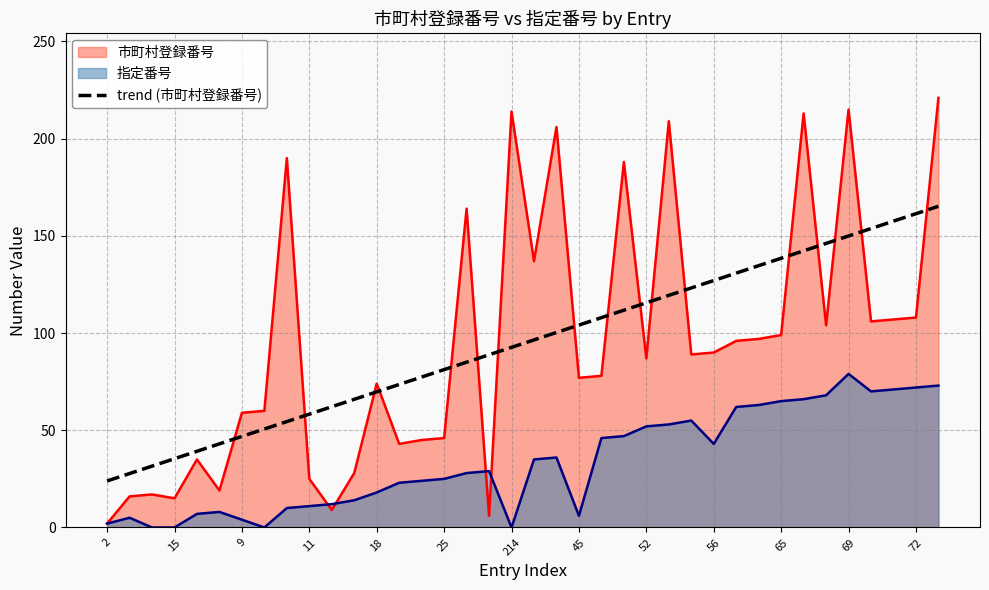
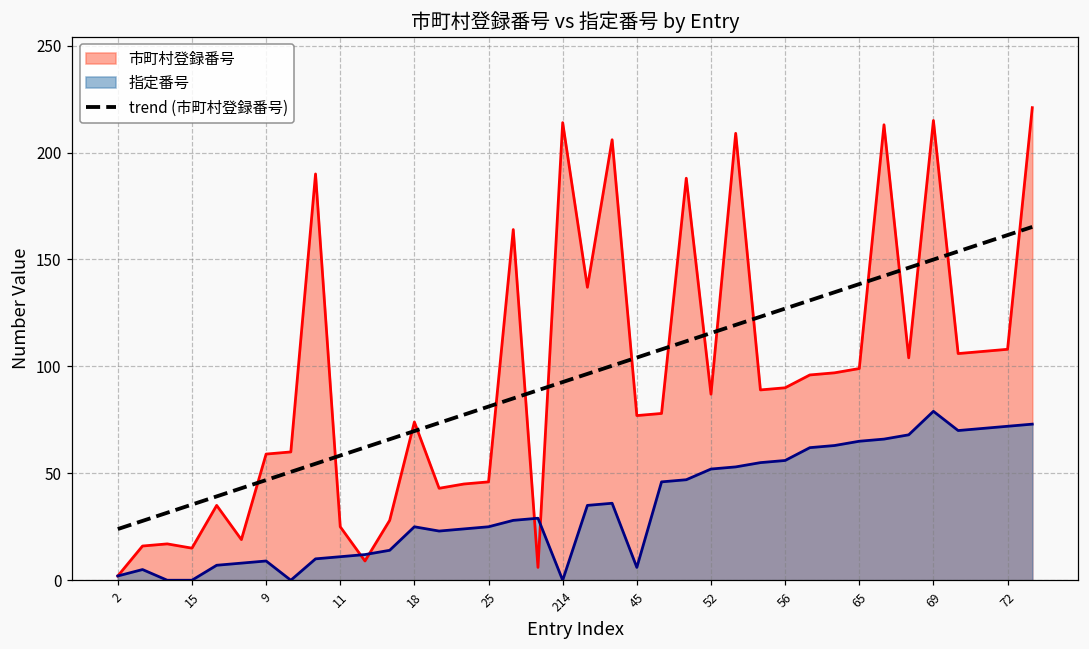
指定番号, 9: 4 -> 9
指定番号, 18: 18 -> 25
指定番号, 56: 43 -> 56
